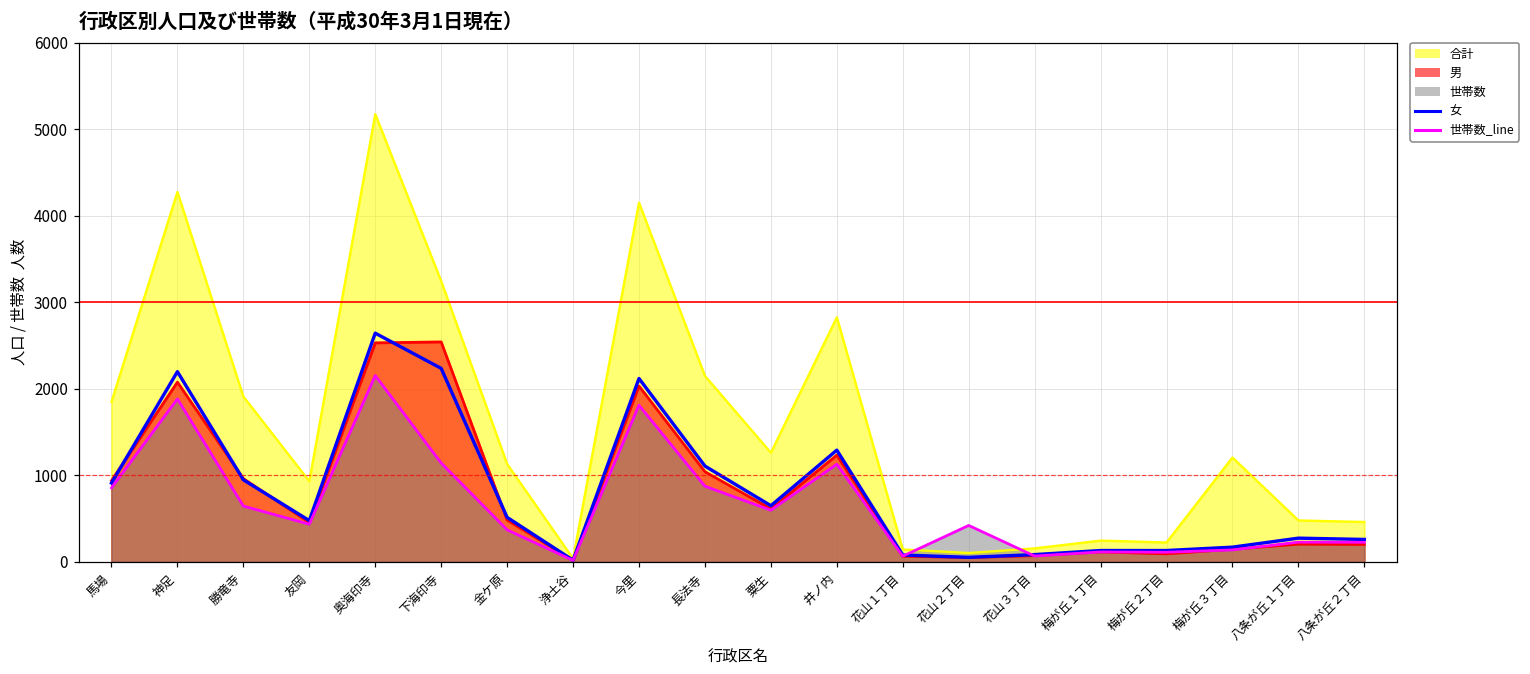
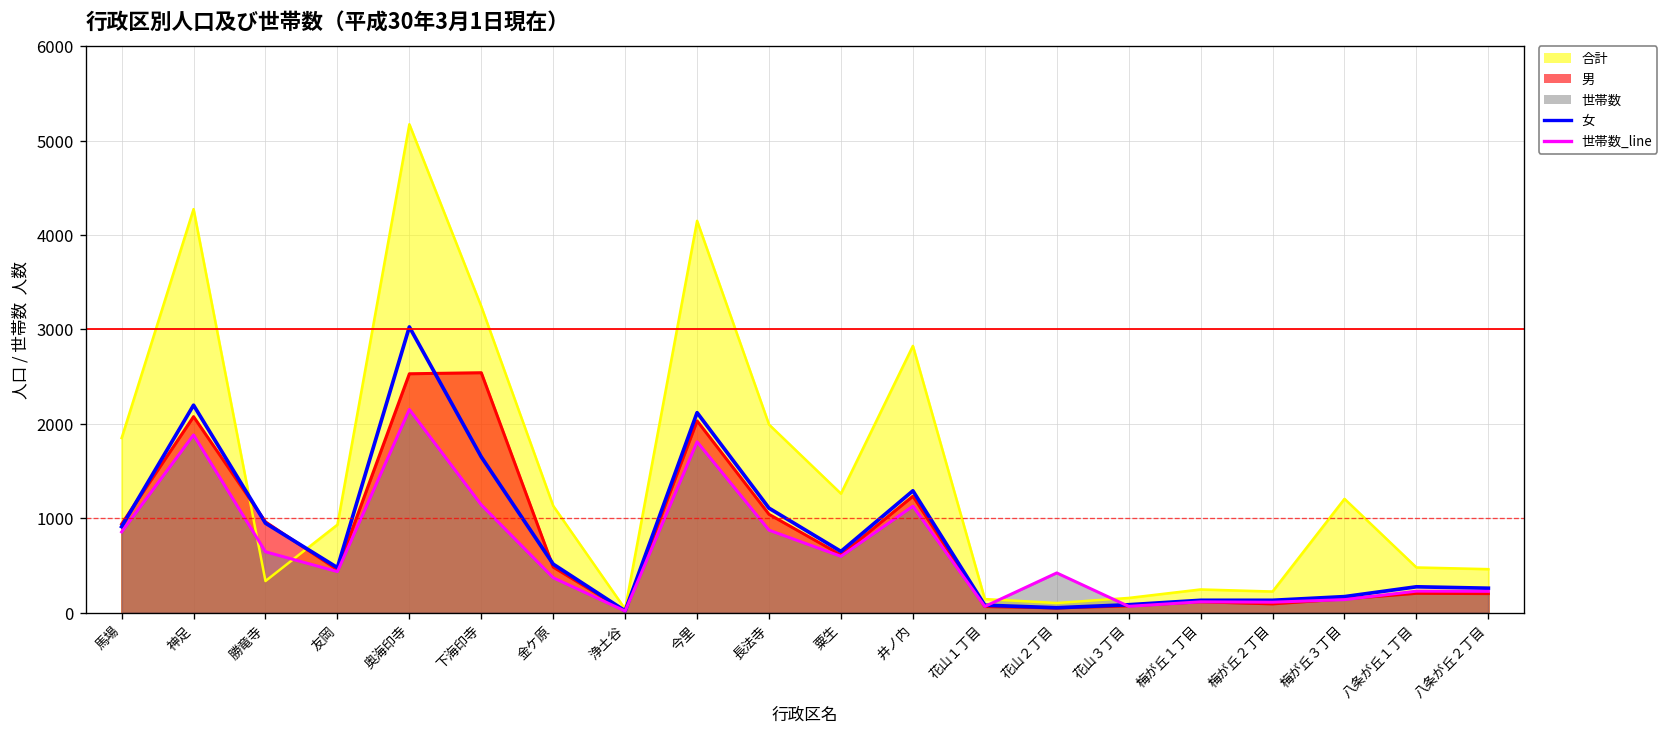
合計, 勝竜寺: 1900 -> 300
女, 奥海印寺: 2600 -> 3000
女, 下海印寺: 2200 -> 1700
合計, 長法寺: 2100 -> 2000
